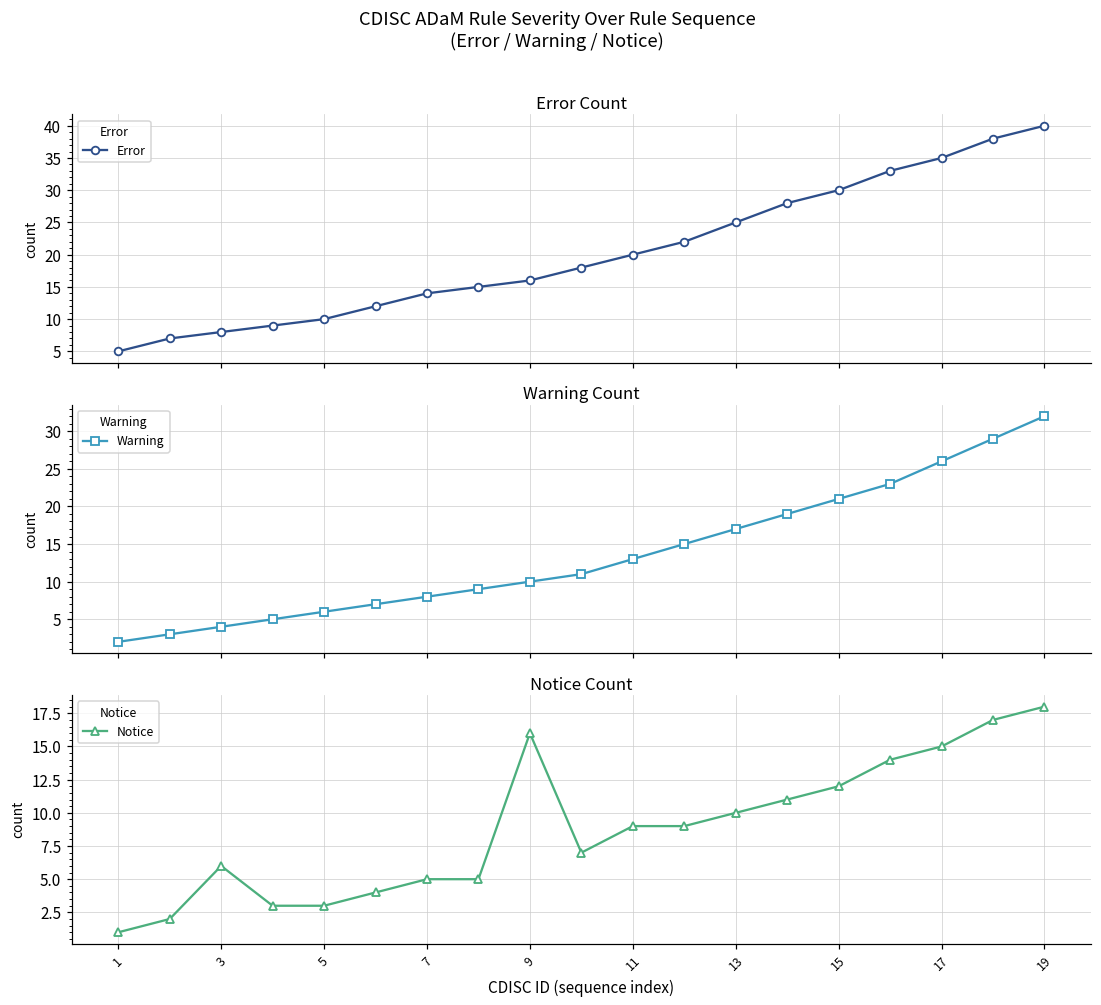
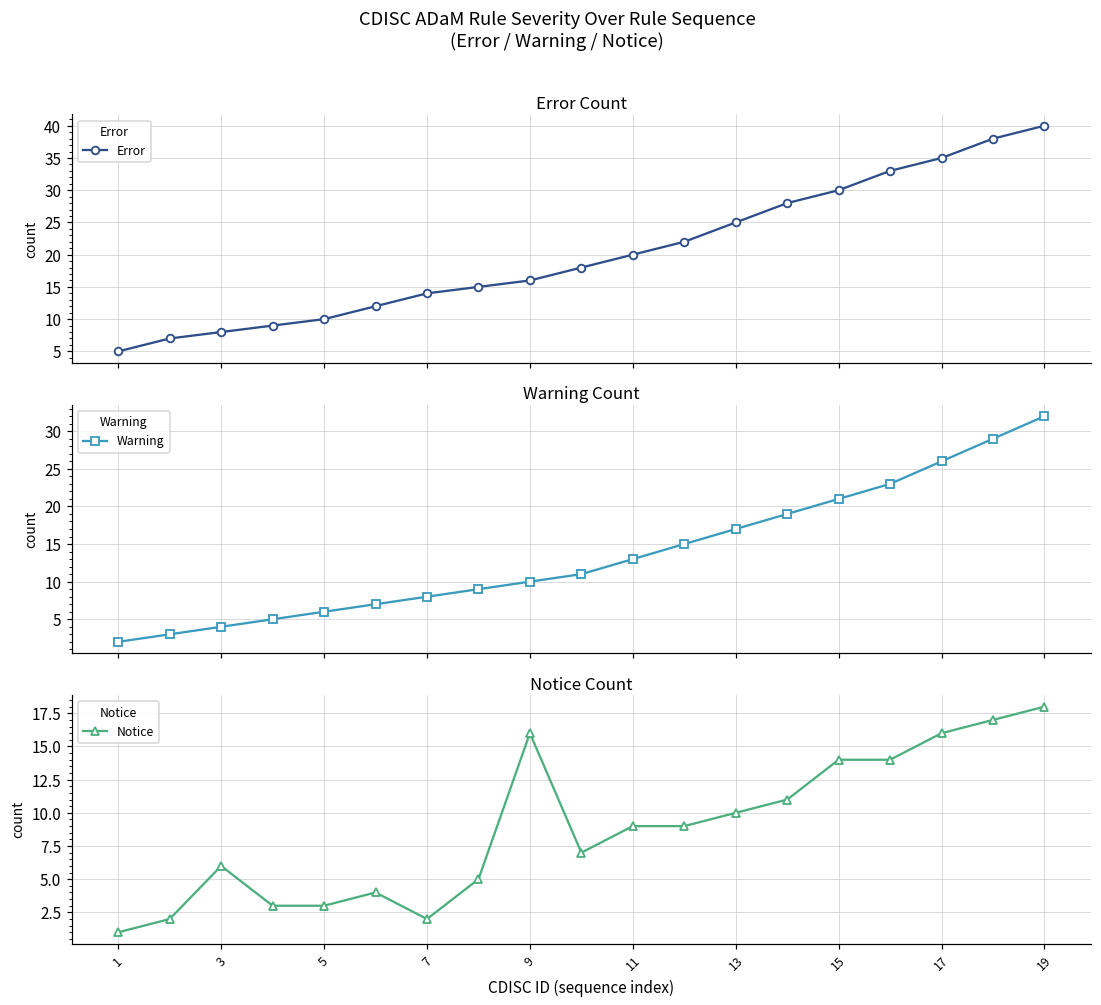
Notice Count, 7: 5 -> 2
Notice Count, 15: 12 -> 14
Notice Count, 17: 15 -> 16
